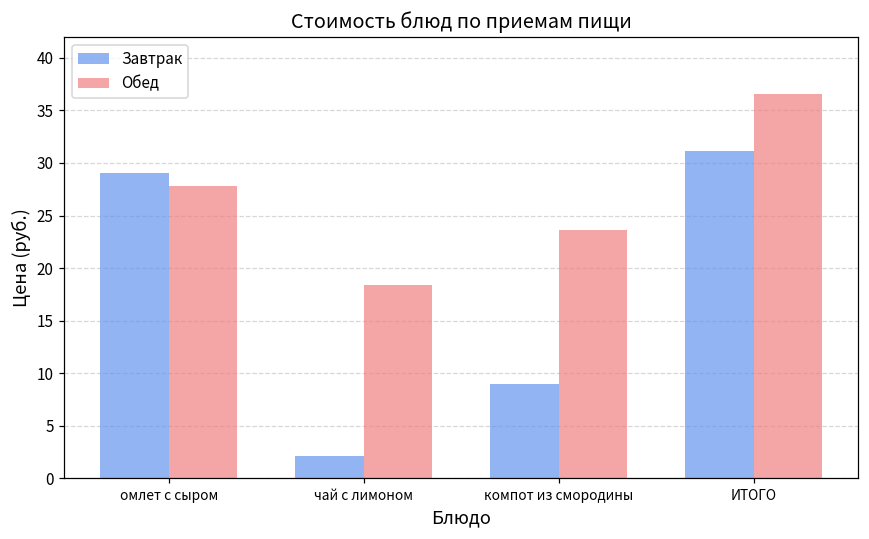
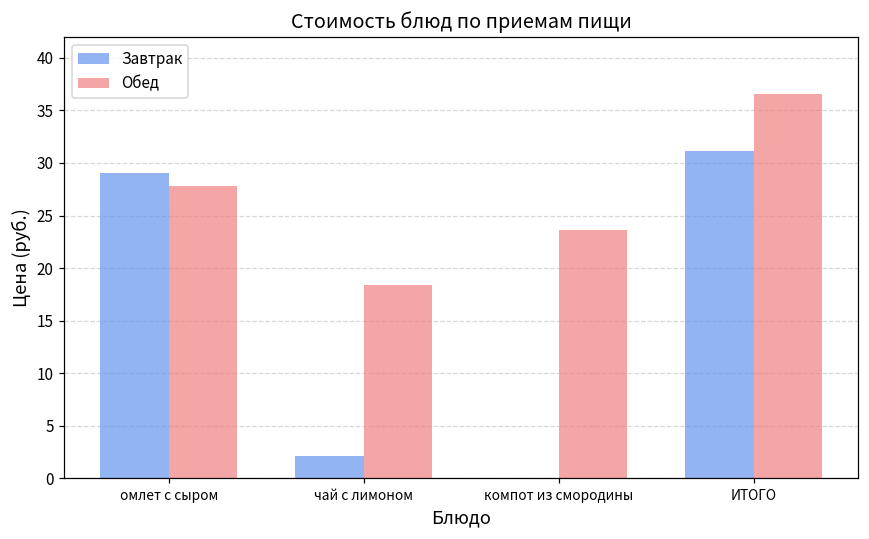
Завтрак, компот из смородины: 9 -> 0
